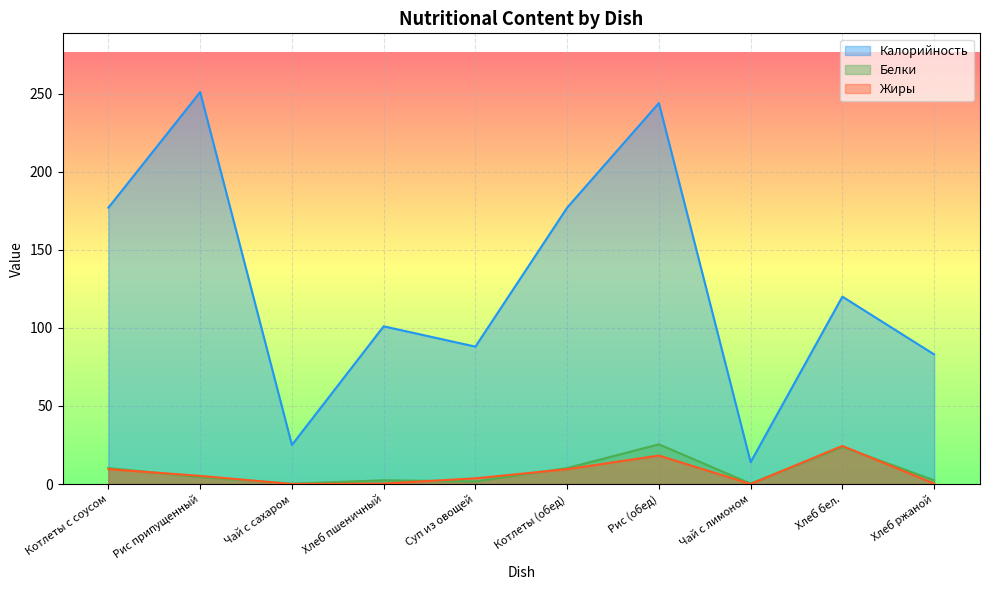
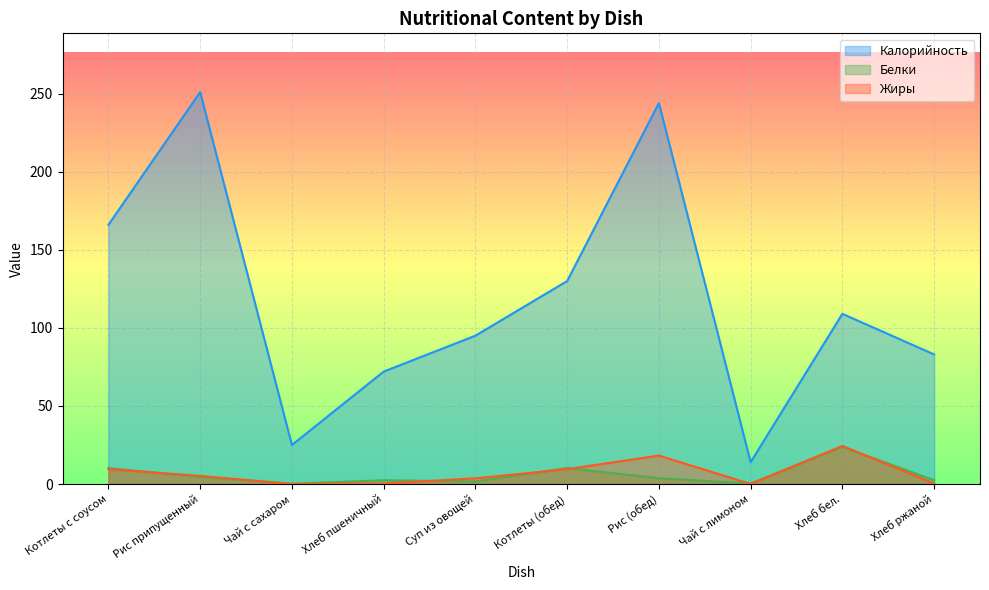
Калорийность, Котлеты с соусом: 177 -> 166
Калорийность, Хлеб пшеничный: 101 -> 72
Калорийность, Суп из овощей: 88 -> 95
Калорийность, Котлеты (обед): 177 -> 130
Белки, Рис (обед): 25 -> 4
Калорийность, Хлеб бел.: 120 -> 109
